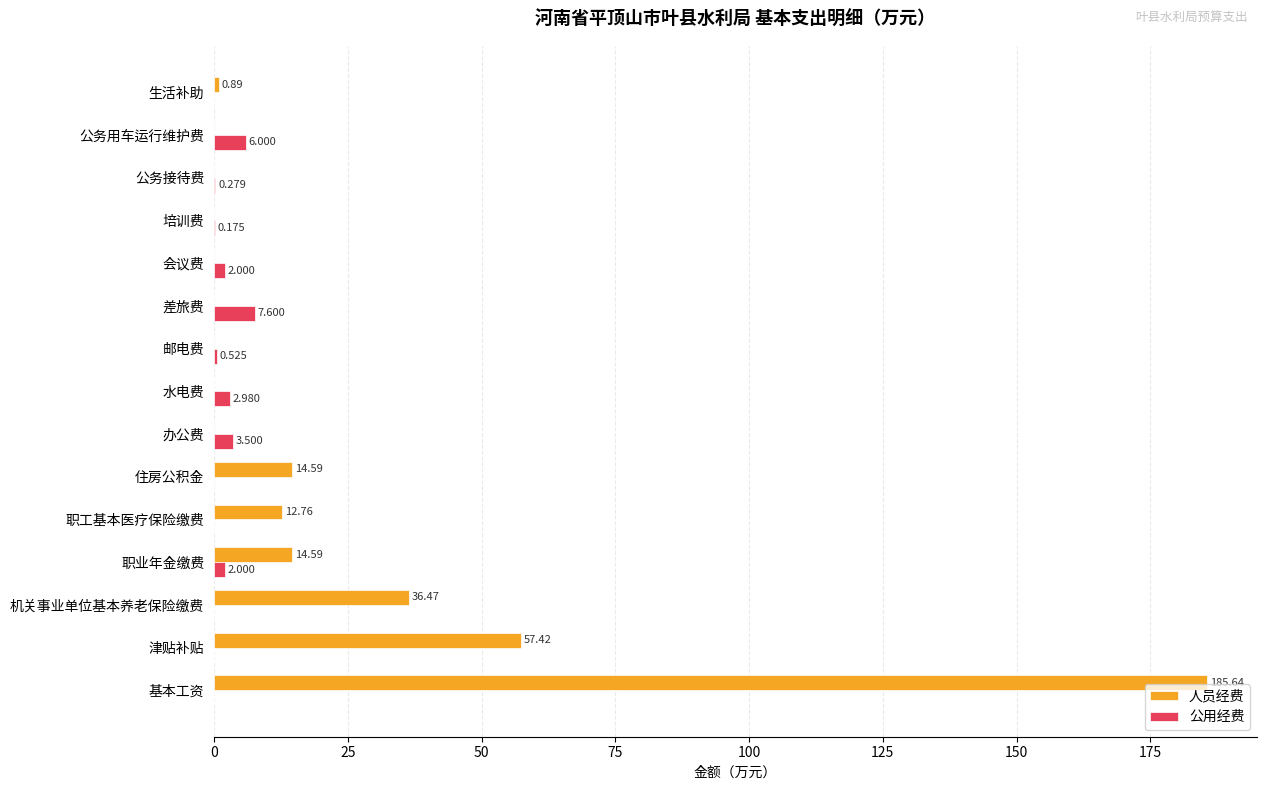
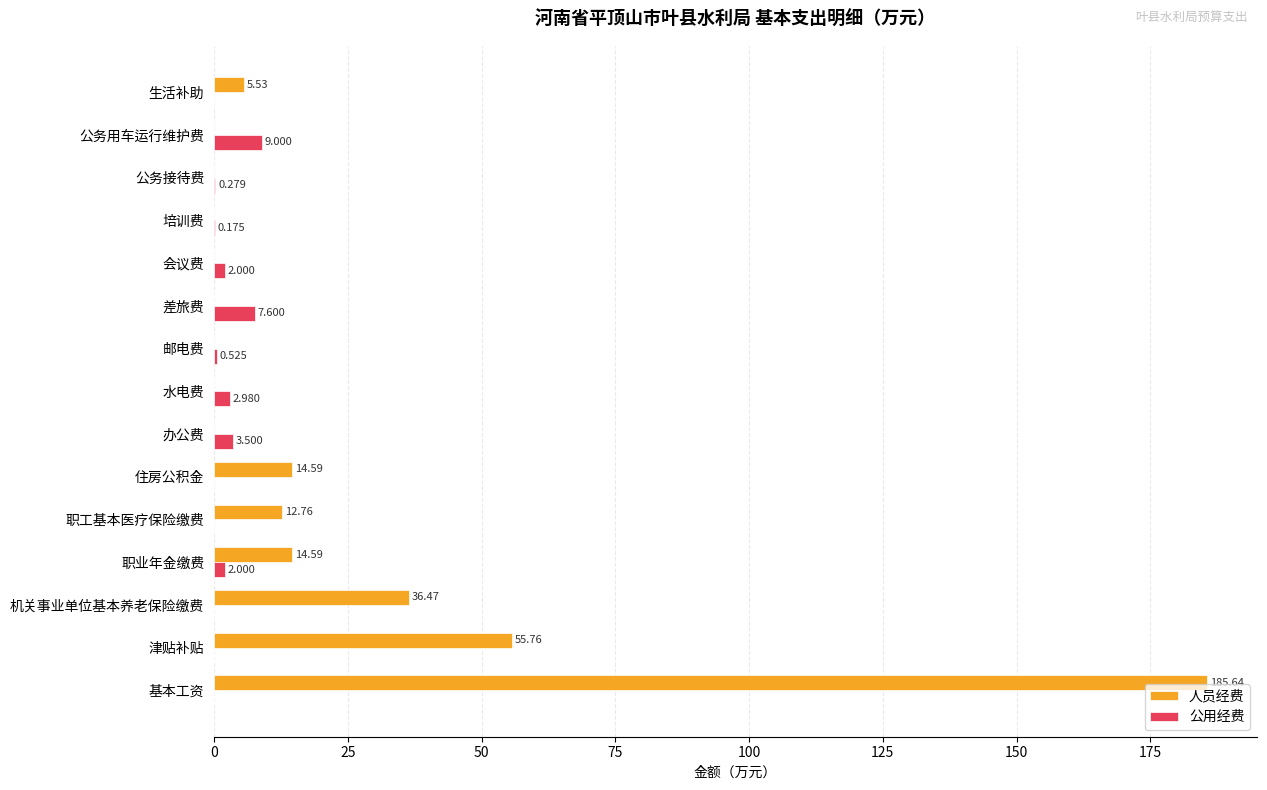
人员经费, 生活补助: 0.89 -> 5.53
公用经费, 公务用车运行维护费: 6.000 -> 9.000
人员经费, 津贴补贴: 57.42 -> 55.76
